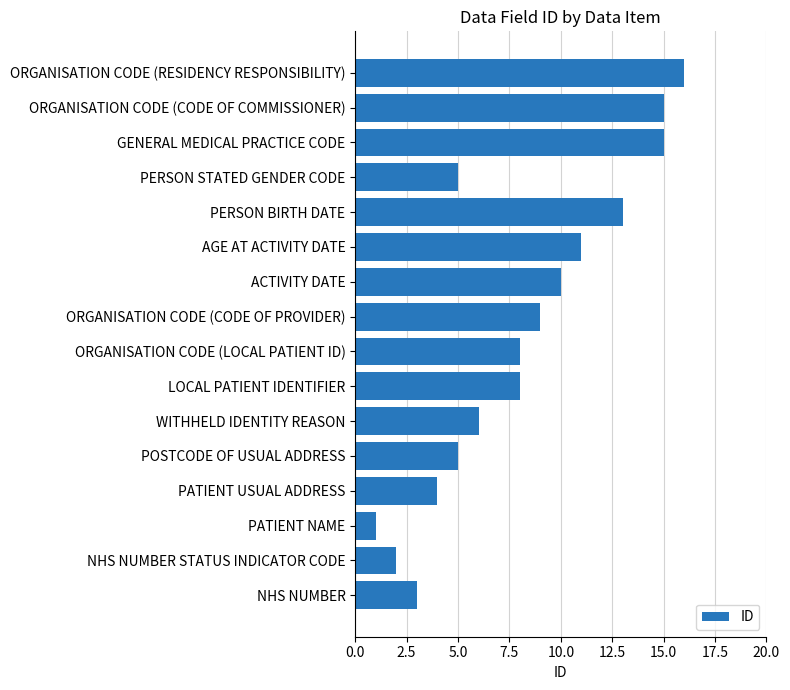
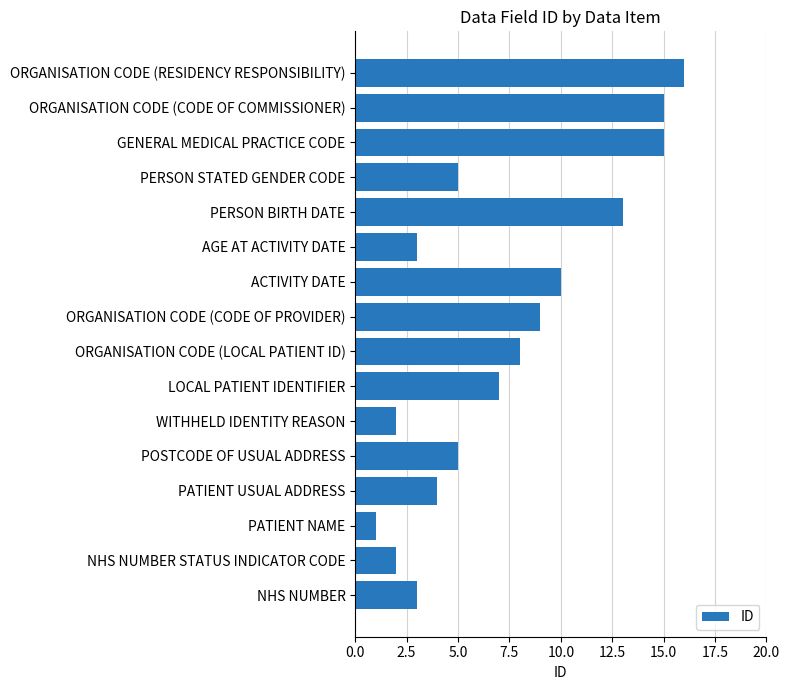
AGE AT ACTIVITY DATE: 11 -> 3
LOCAL PATIENT IDENTIFIER: 8 -> 7
WITHHELD IDENTITY REASON: 6 -> 2
